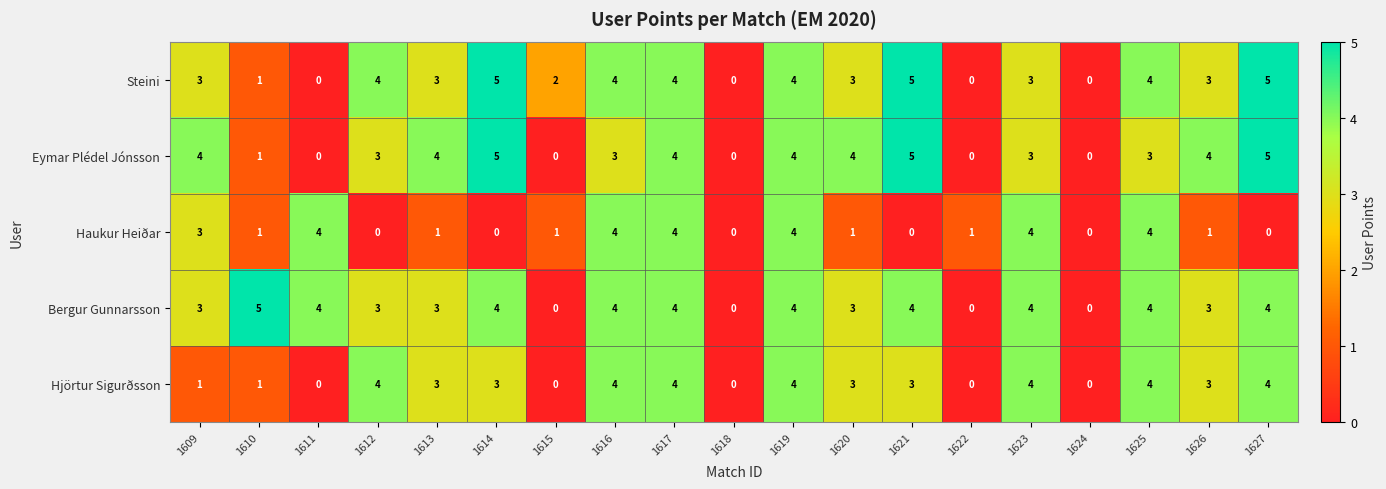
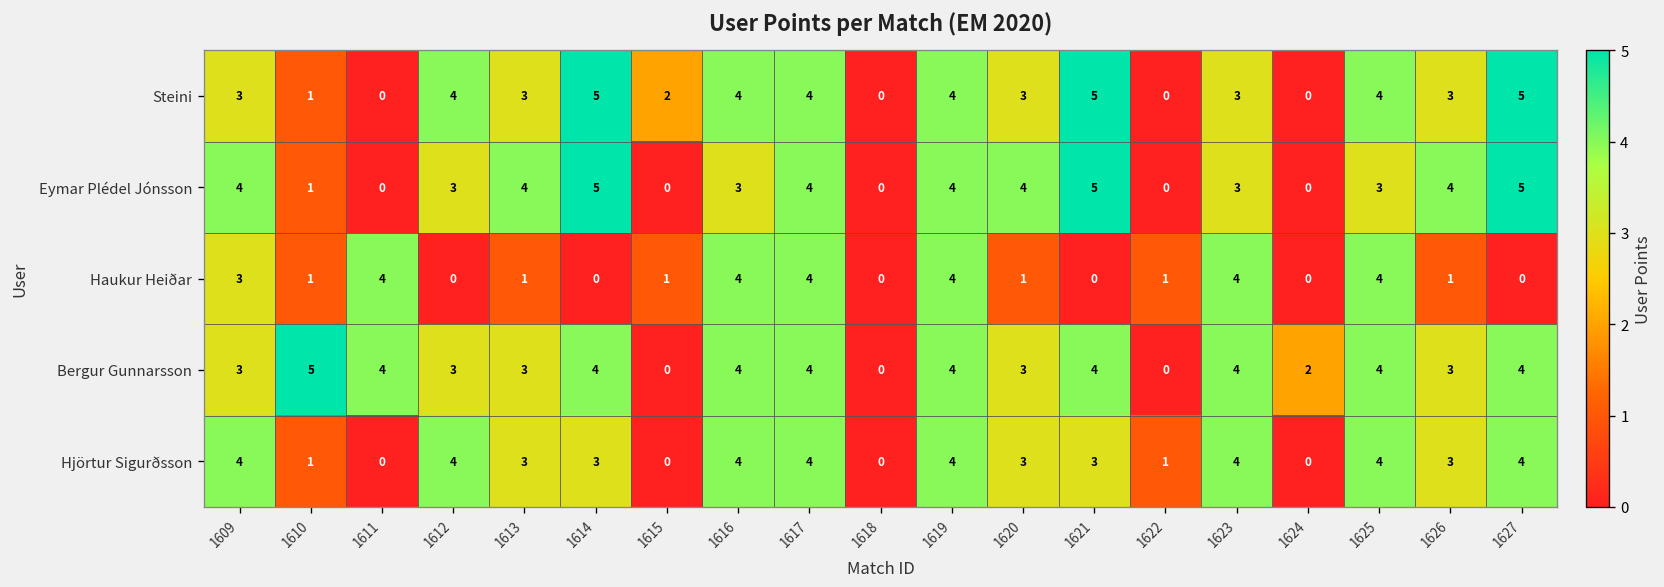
Bergur Gunnarsson, 1624: 0 -> 2
Hjörtur Sigurðsson, 1609: 1 -> 4
Hjörtur Sigurðsson, 1622: 0 -> 1
